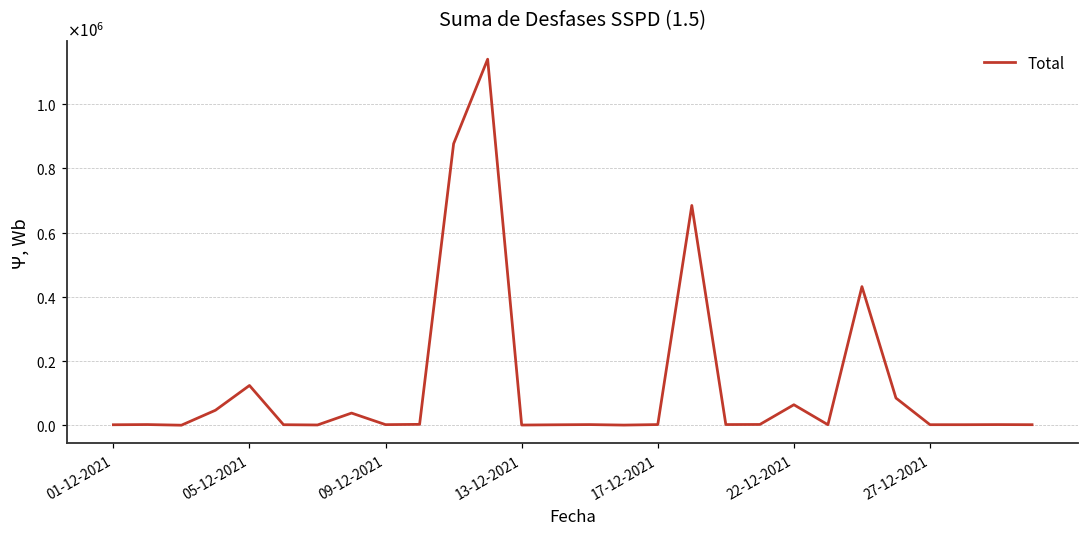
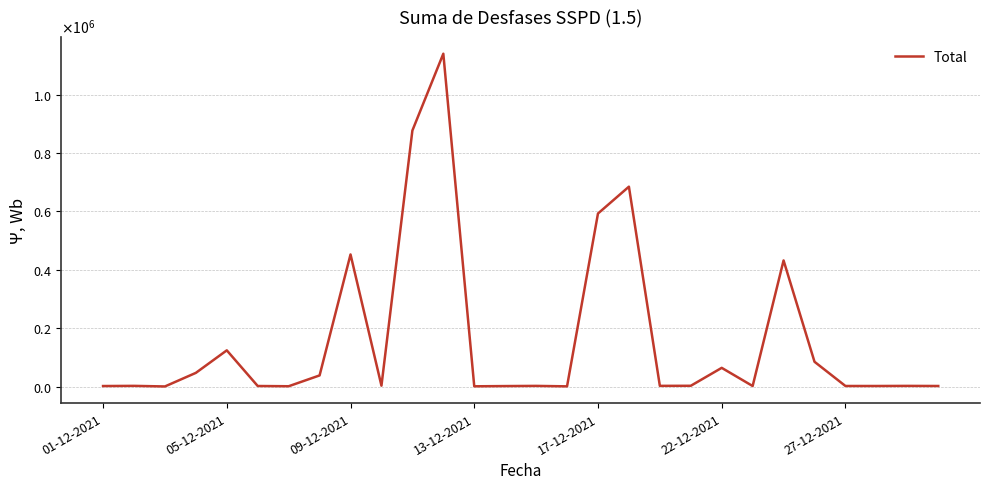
09-12-2021: 0 -> 450000
17-12-2021: 0 -> 590000
